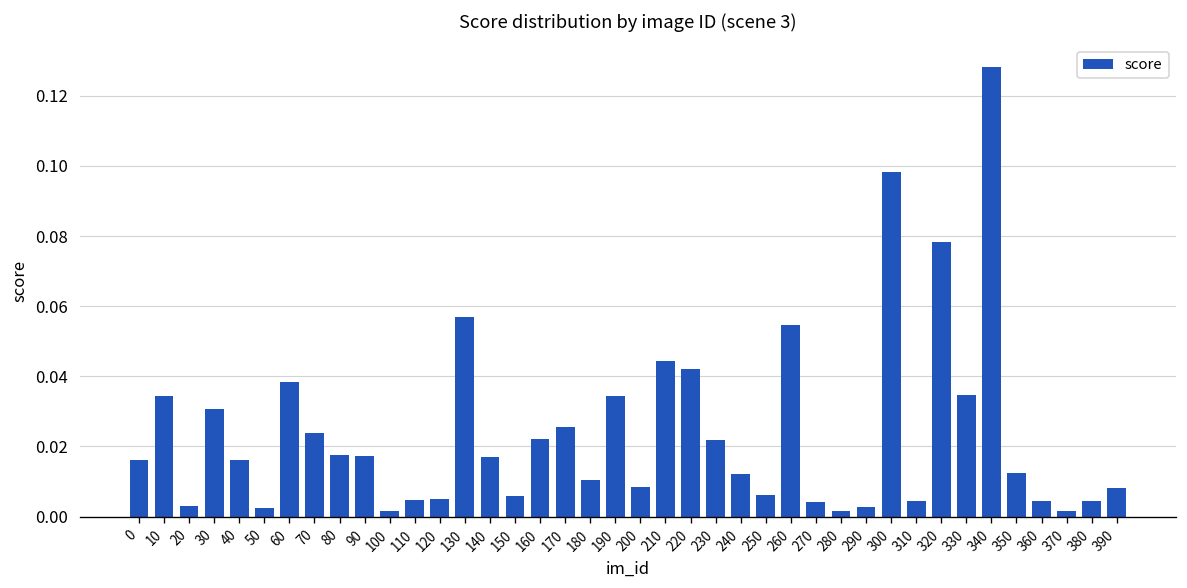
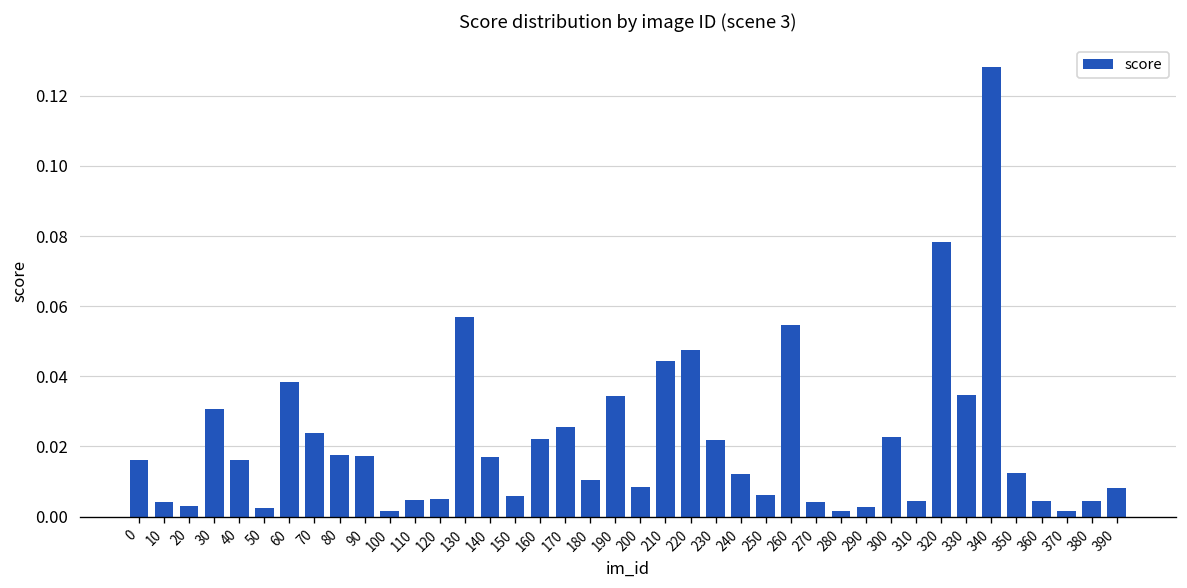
10: 0.034 -> 0.004
220: 0.042 -> 0.047
300: 0.098 -> 0.023
